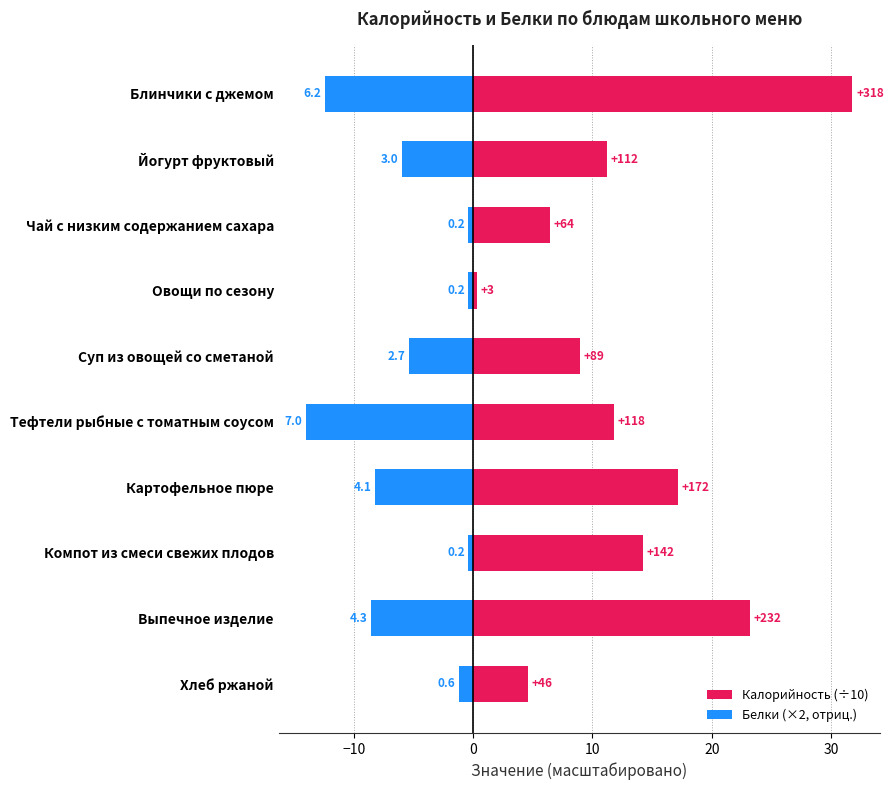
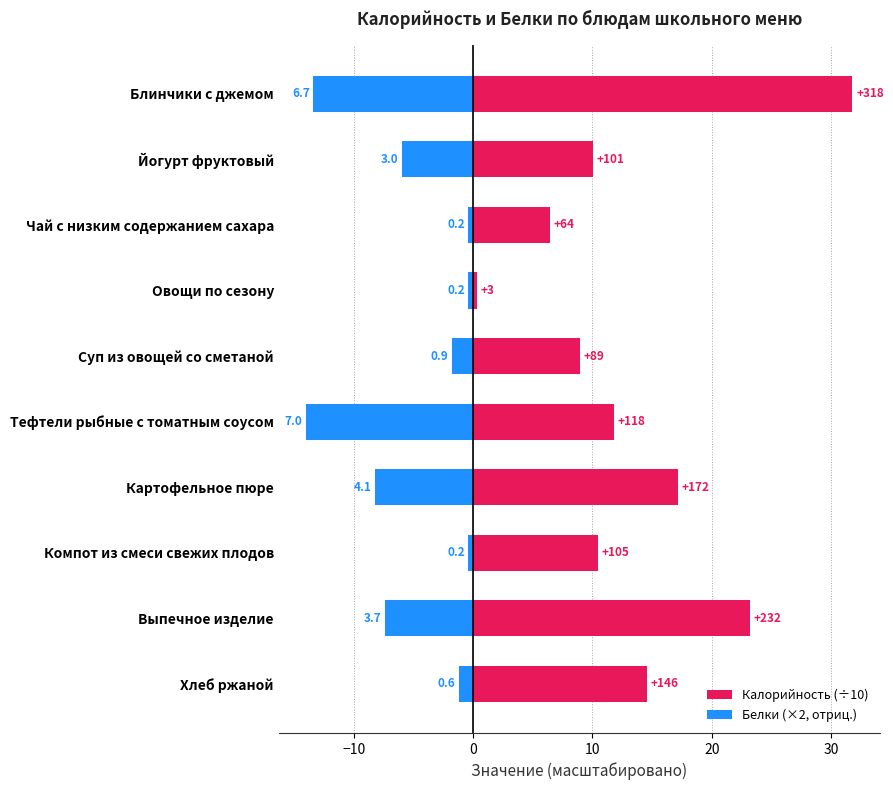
Белки (×2, отриц.), Блинчики с джемом: 6.2 -> 6.7
Калорийность (÷10), Йогурт фруктовый: +112 -> +101
Белки (×2, отриц.), Суп из овощей со сметаной: 2.7 -> 0.9
Калорийность (÷10), Компот из смеси свежих плодов: +142 -> +105
Белки (×2, отриц.), Выпечное изделие: 4.3 -> 3.7
Калорийность (÷10), Хлеб ржаной: +46 -> +146
